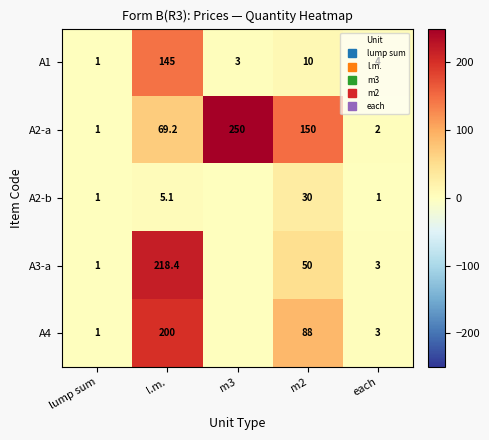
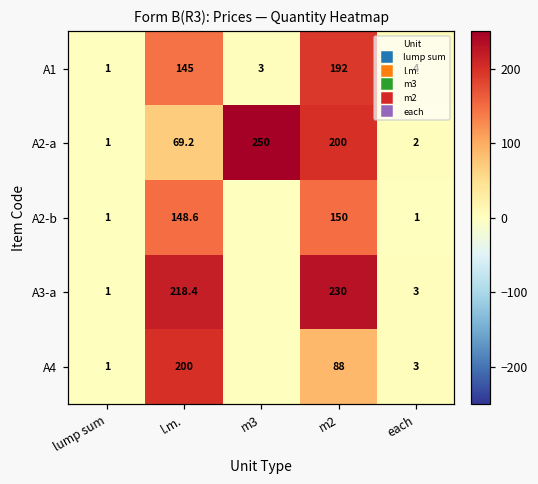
A1, m2: 10 -> 192
A2-a, m2: 150 -> 200
A2-b, l.m.: 5.1 -> 148.6
A2-b, m2: 30 -> 150
A3-a, m2: 50 -> 230
